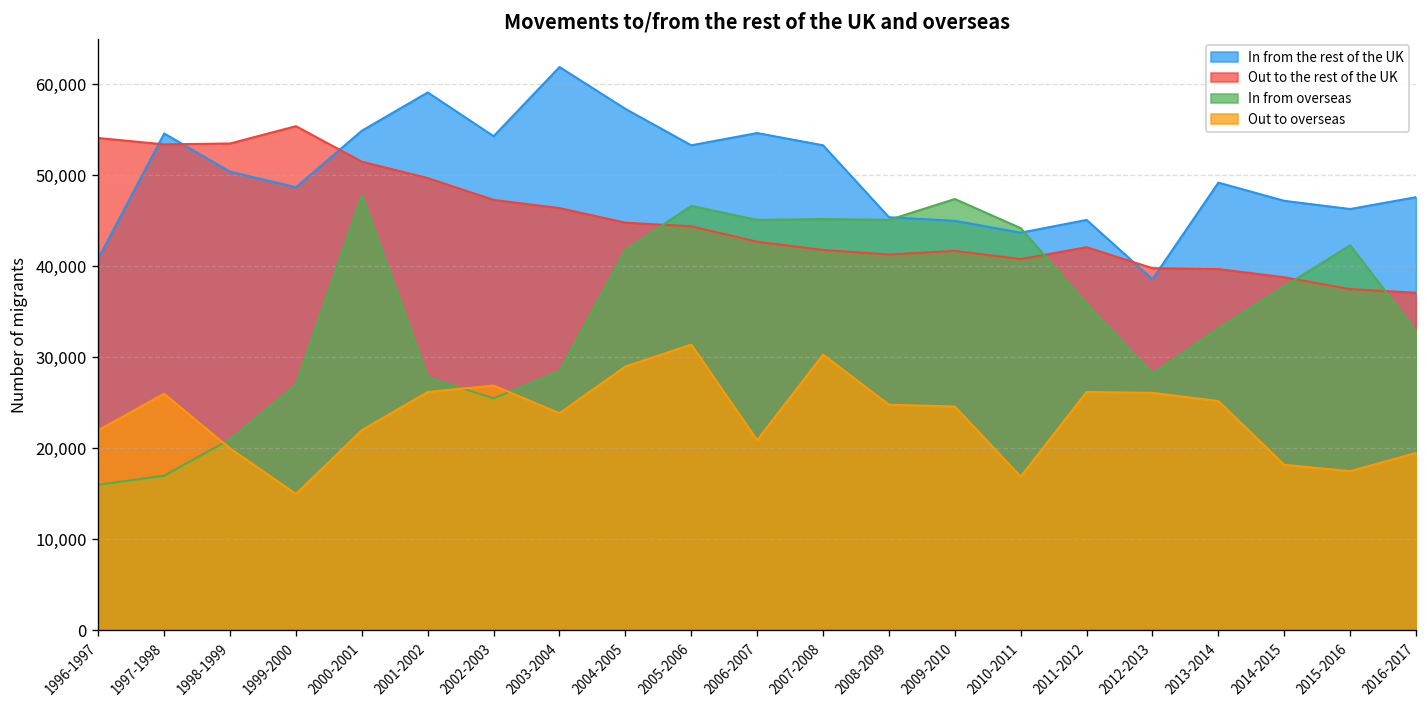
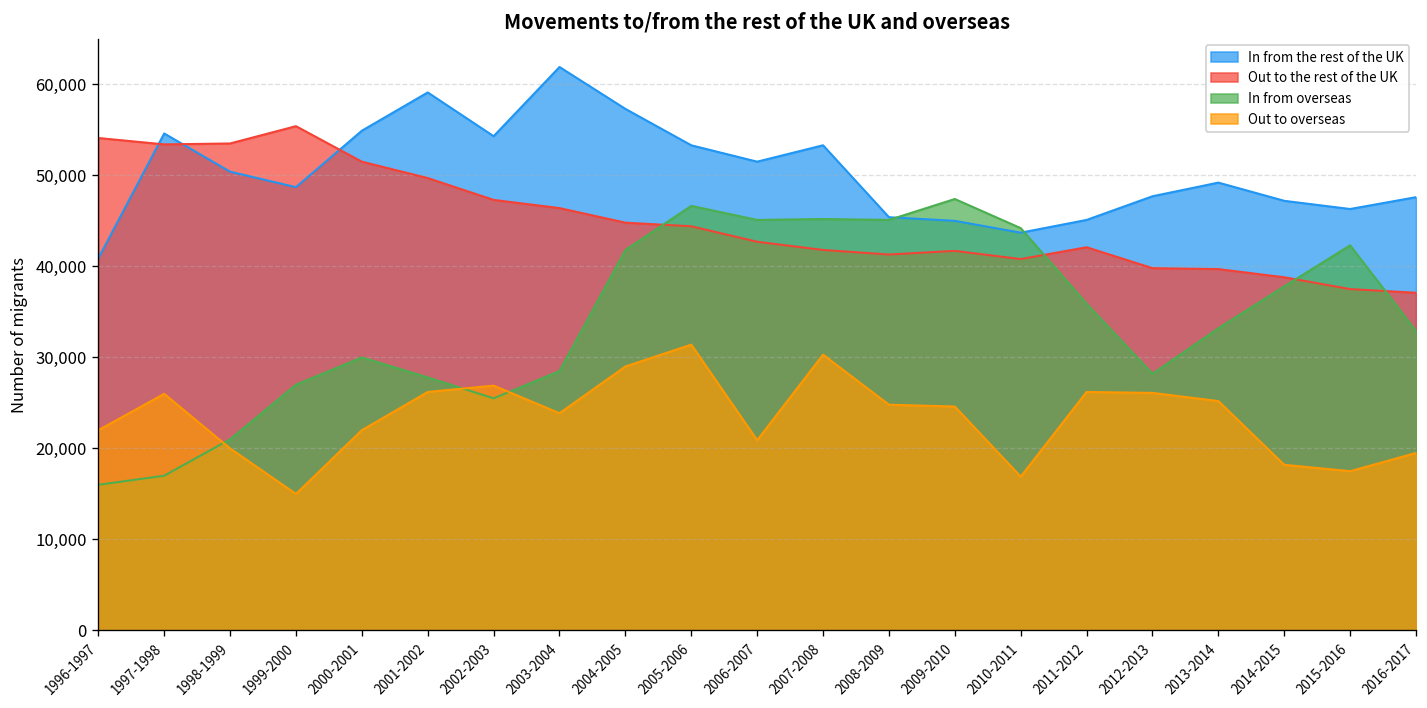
In from overseas, 2000-2001: 48,000 -> 30,000
In from the rest of the UK, 2006-2007: 55,000 -> 52,000
In from the rest of the UK, 2012-2013: 39,000 -> 48,000
